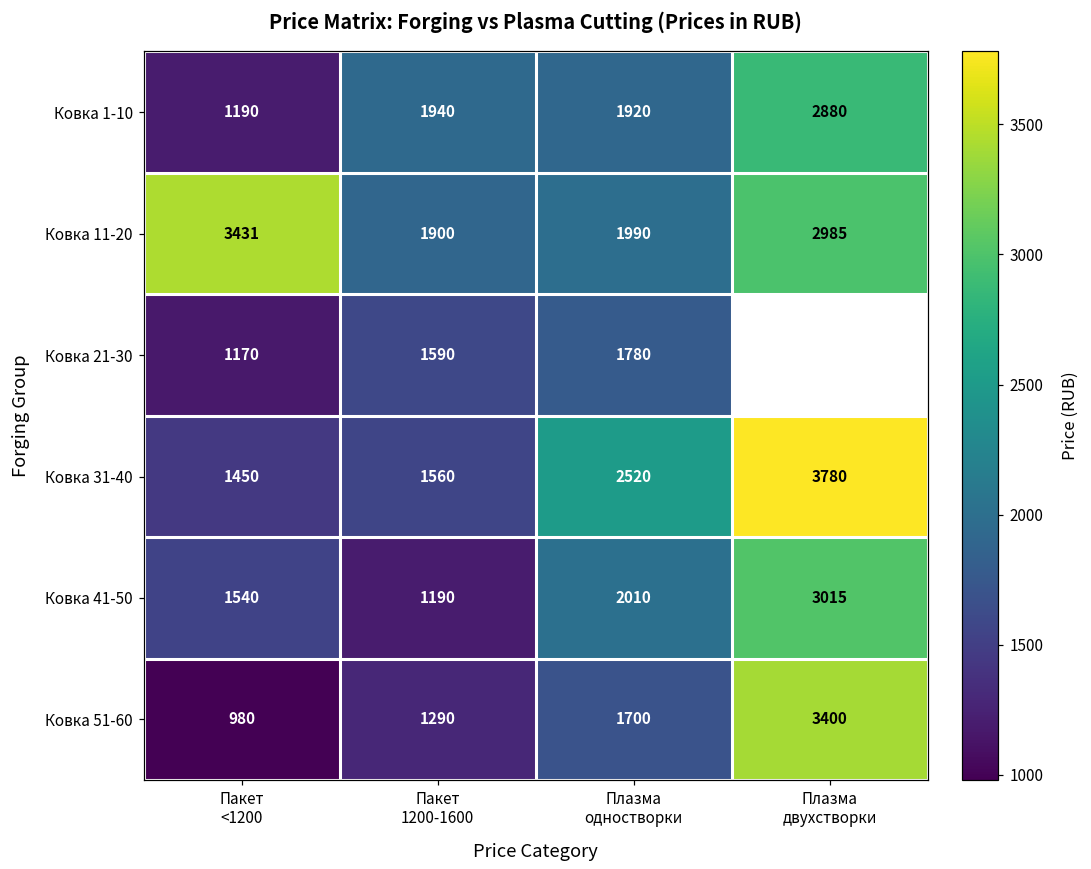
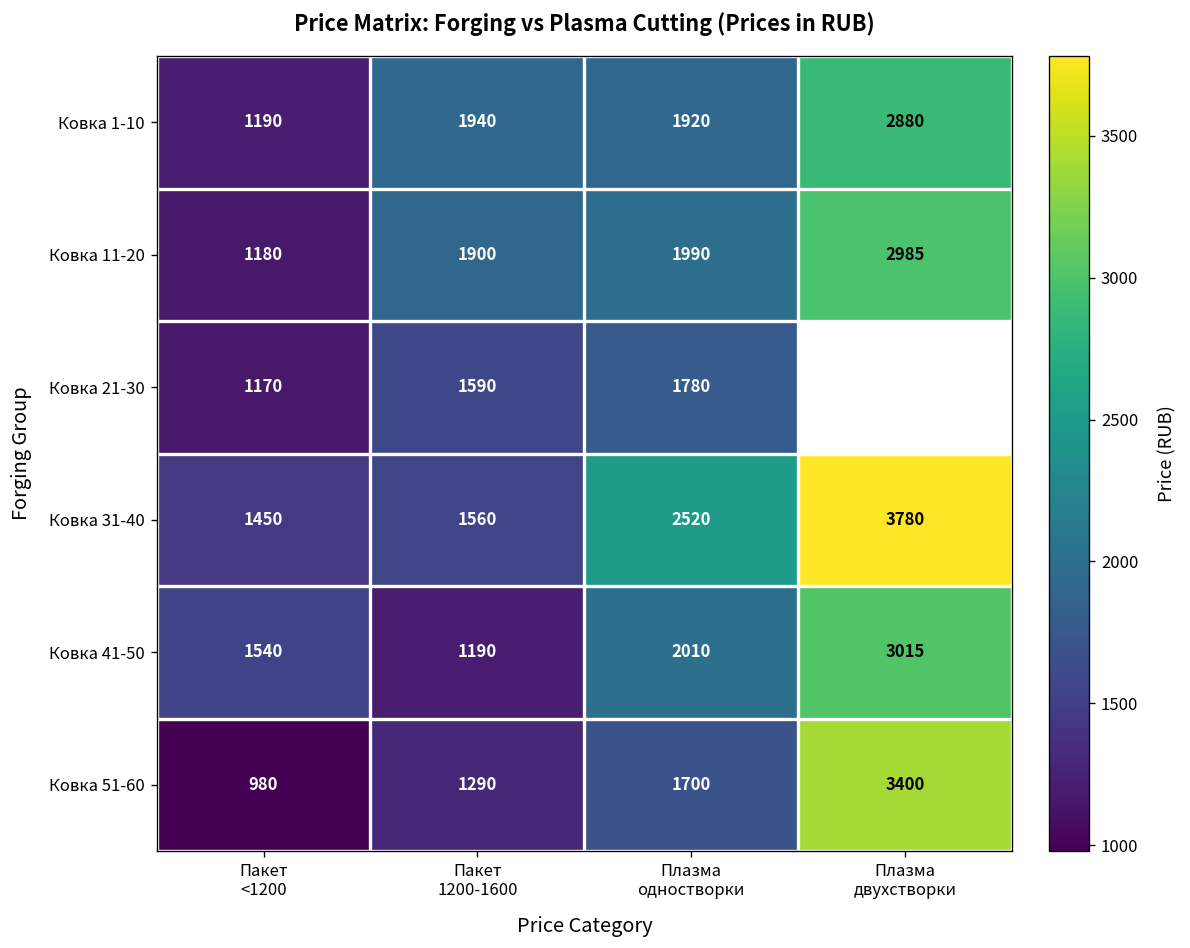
Ковка 11-20, Пакет <1200: 3431 -> 1180
